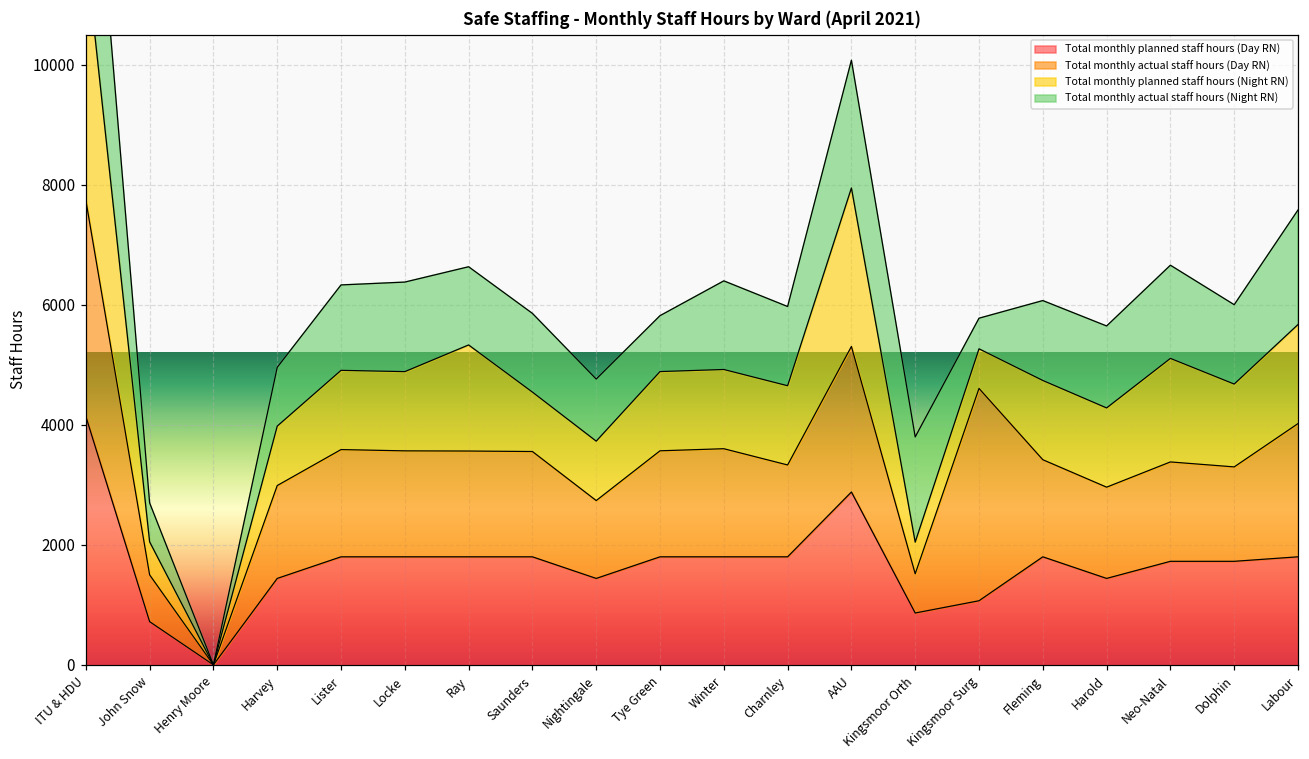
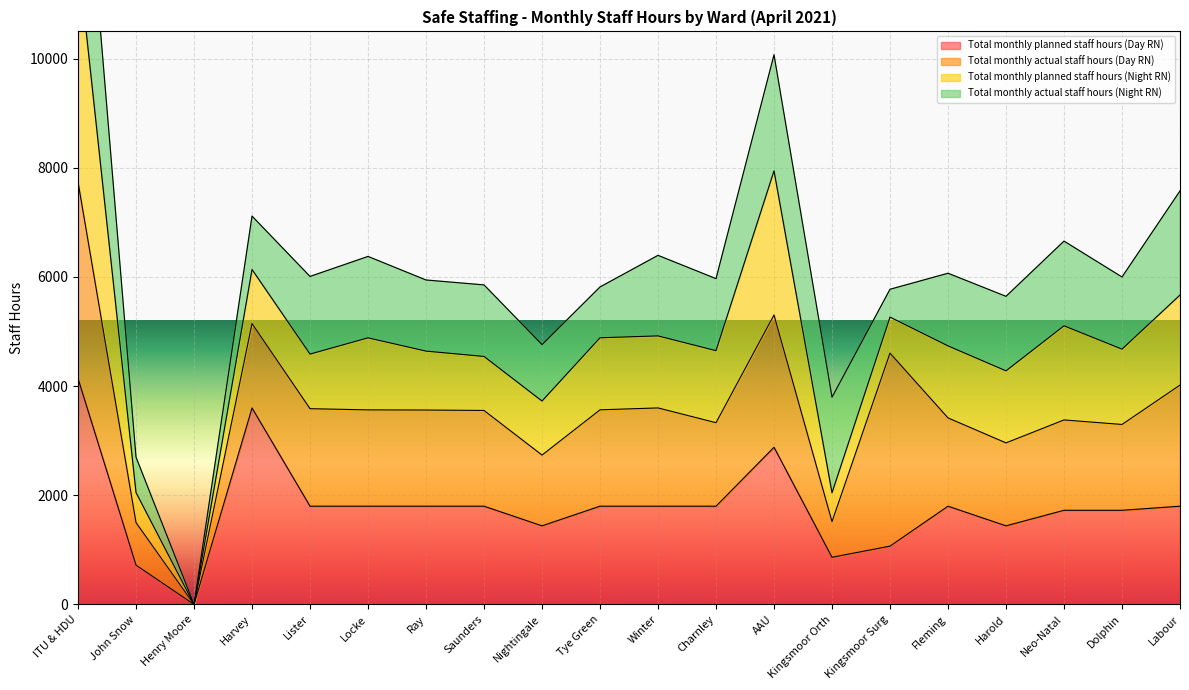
Total monthly planned staff hours (Day RN), Harvey: 1400 -> 3600
Total monthly planned staff hours (Night RN), Lister: 1300 -> 1000
Total monthly planned staff hours (Night RN), Ray: 1800 -> 1100
